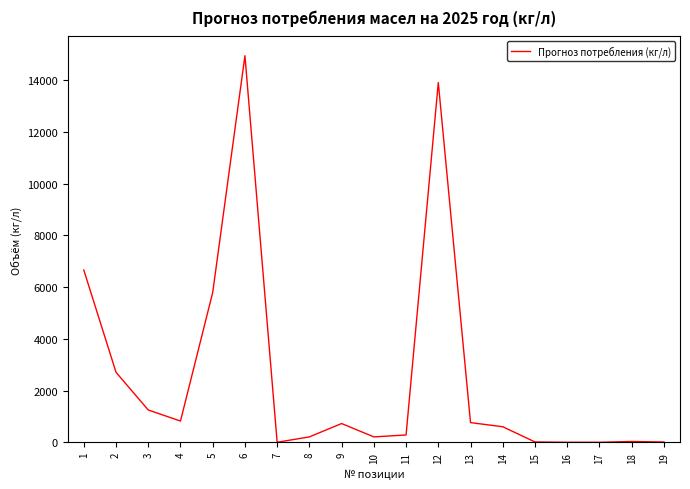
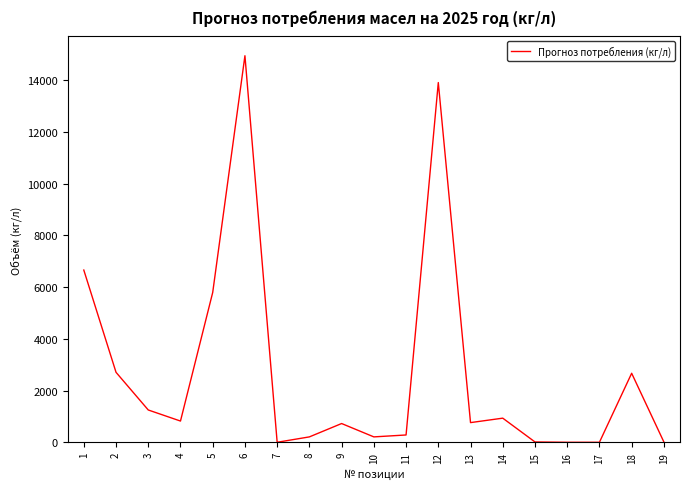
14: 600 -> 900
18: 0 -> 2700
